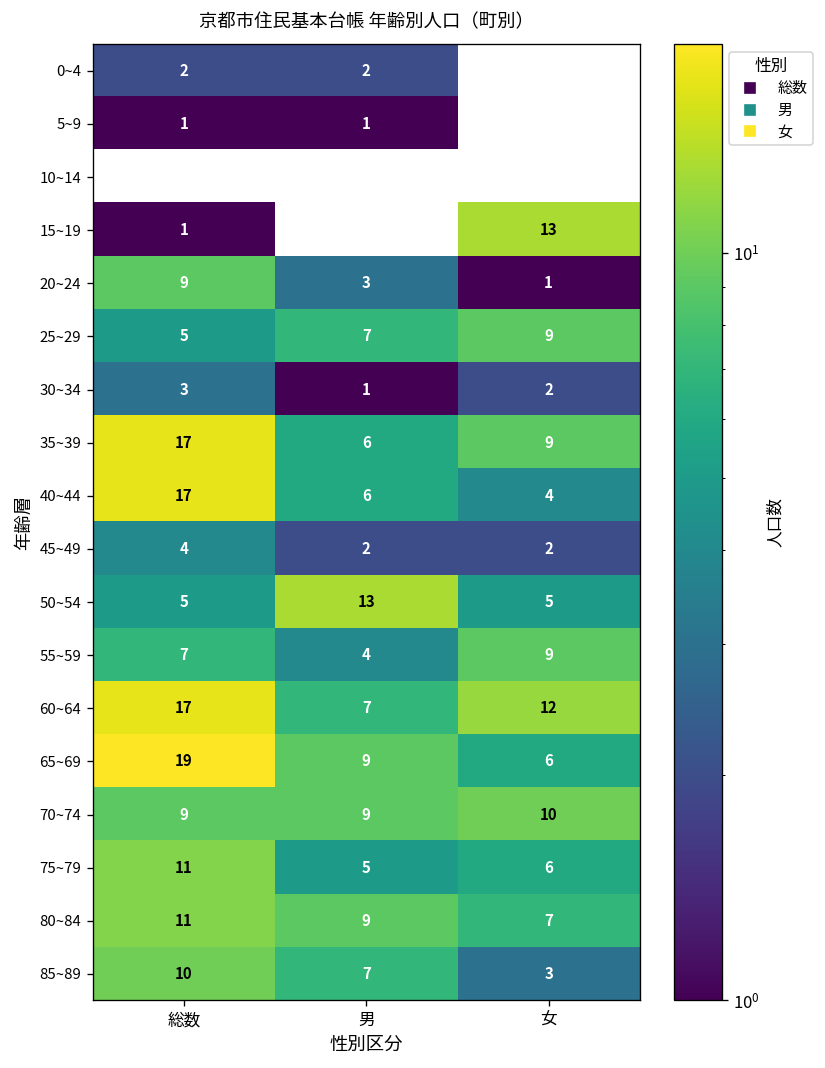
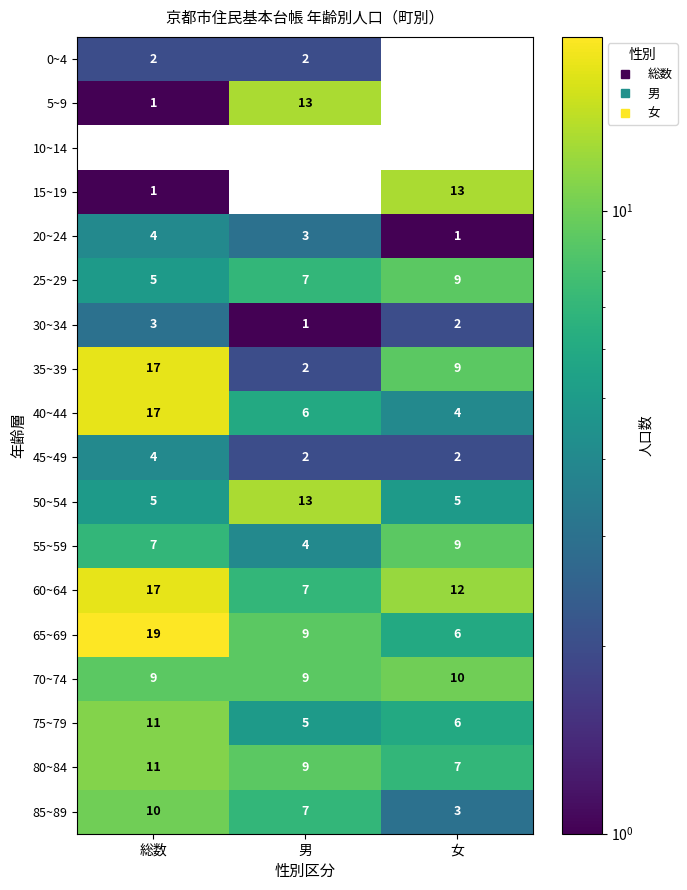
5~9, 男: 1 -> 13
20~24, 総数: 9 -> 4
35~39, 男: 6 -> 2
